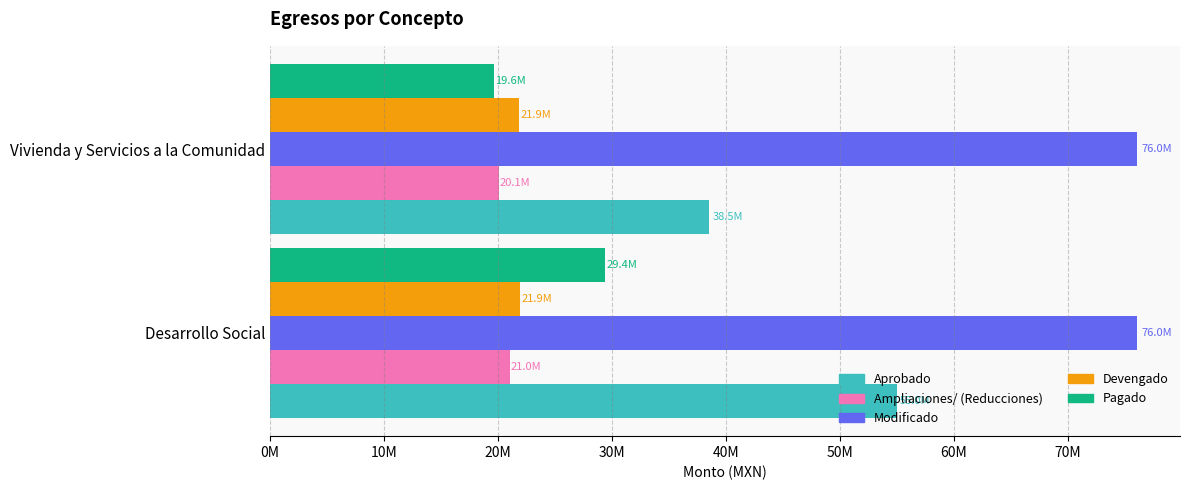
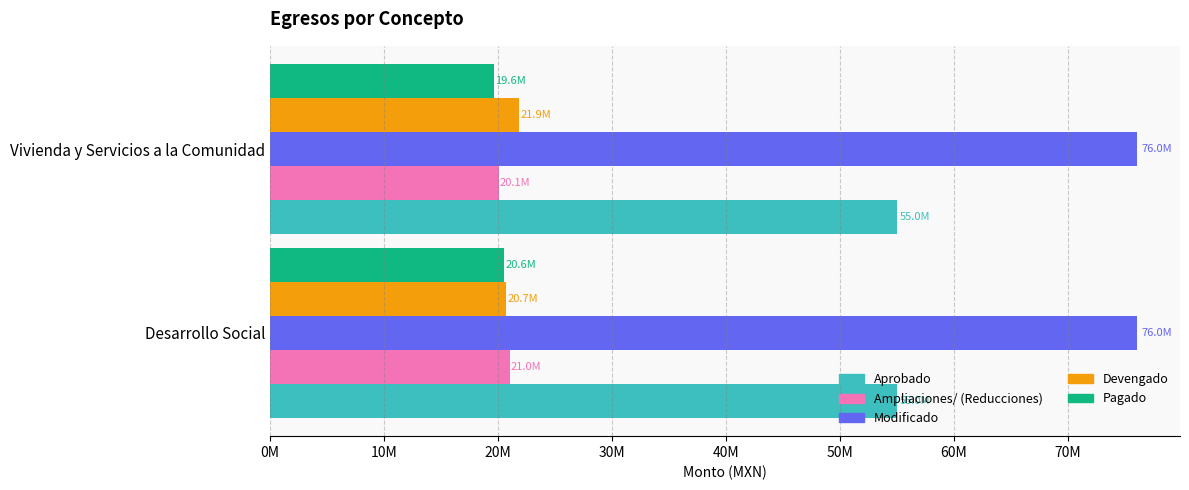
Aprobado, Vivienda y Servicios a la Comunidad: 38.5M -> 55.0M
Pagado, Desarrollo Social: 29.4M -> 20.6M
Devengado, Desarrollo Social: 21.9M -> 20.7M
